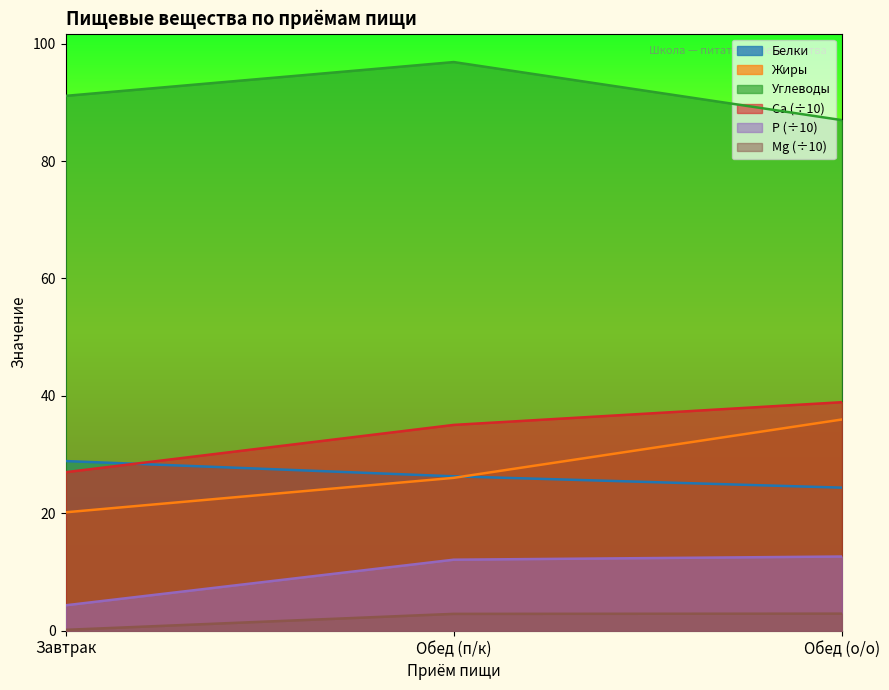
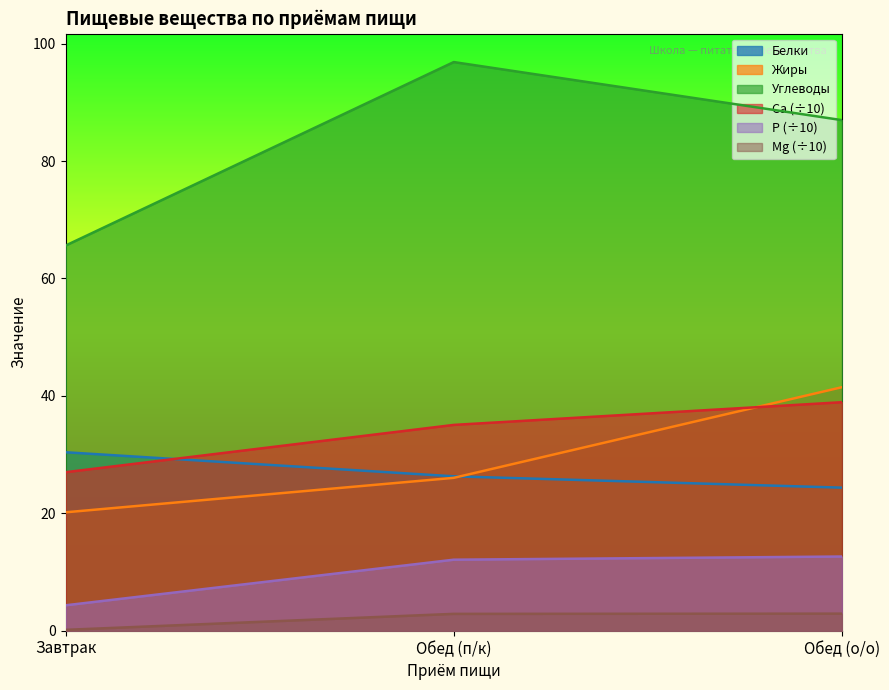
Белки, Завтрак: 29 -> 30
Углеводы, Завтрак: 91 -> 66
Жиры, Обед (о/о): 36 -> 41
